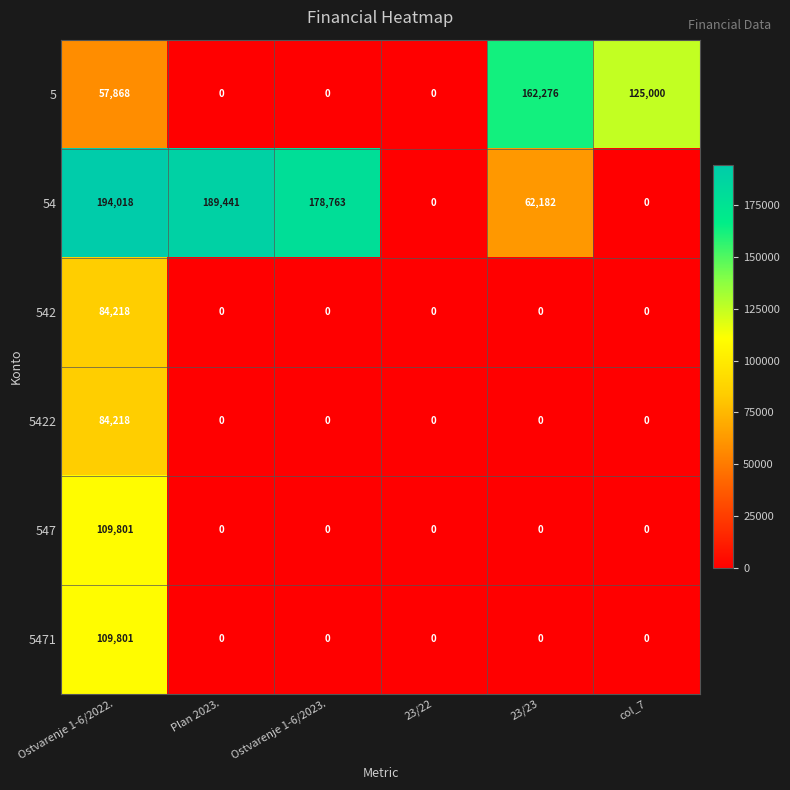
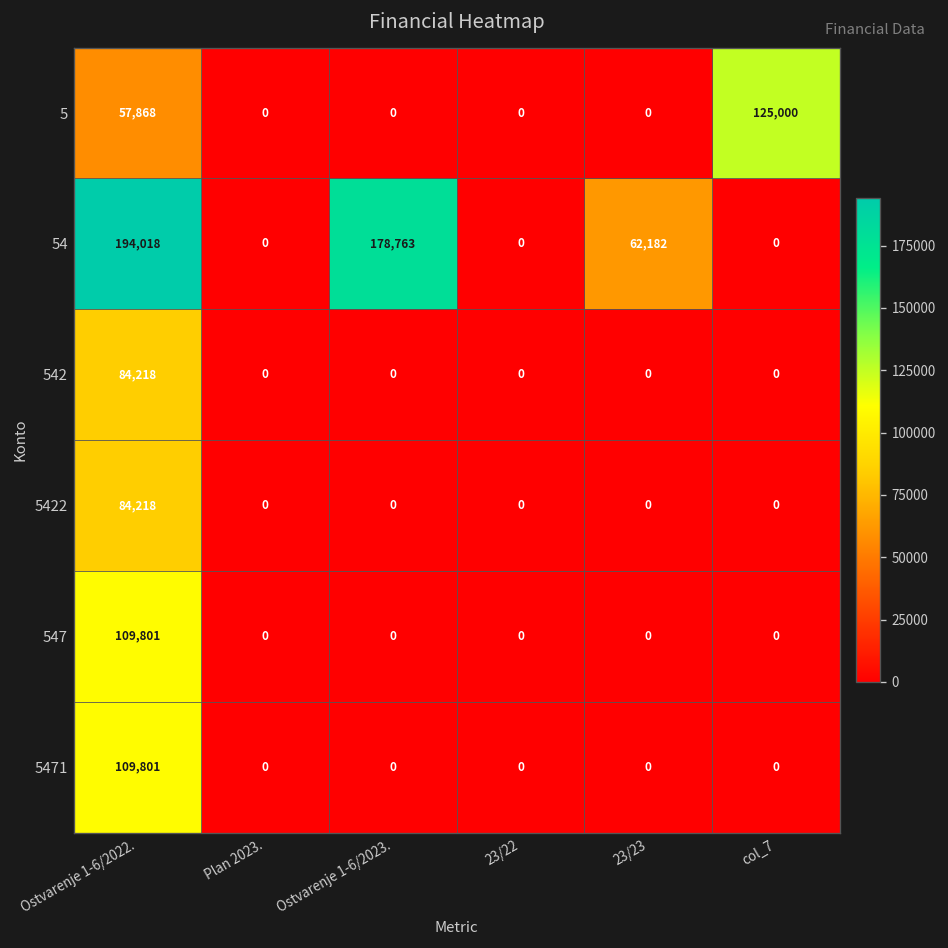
5, 23/23: 162,276 -> 0
54, Plan 2023.: 189,441 -> 0
